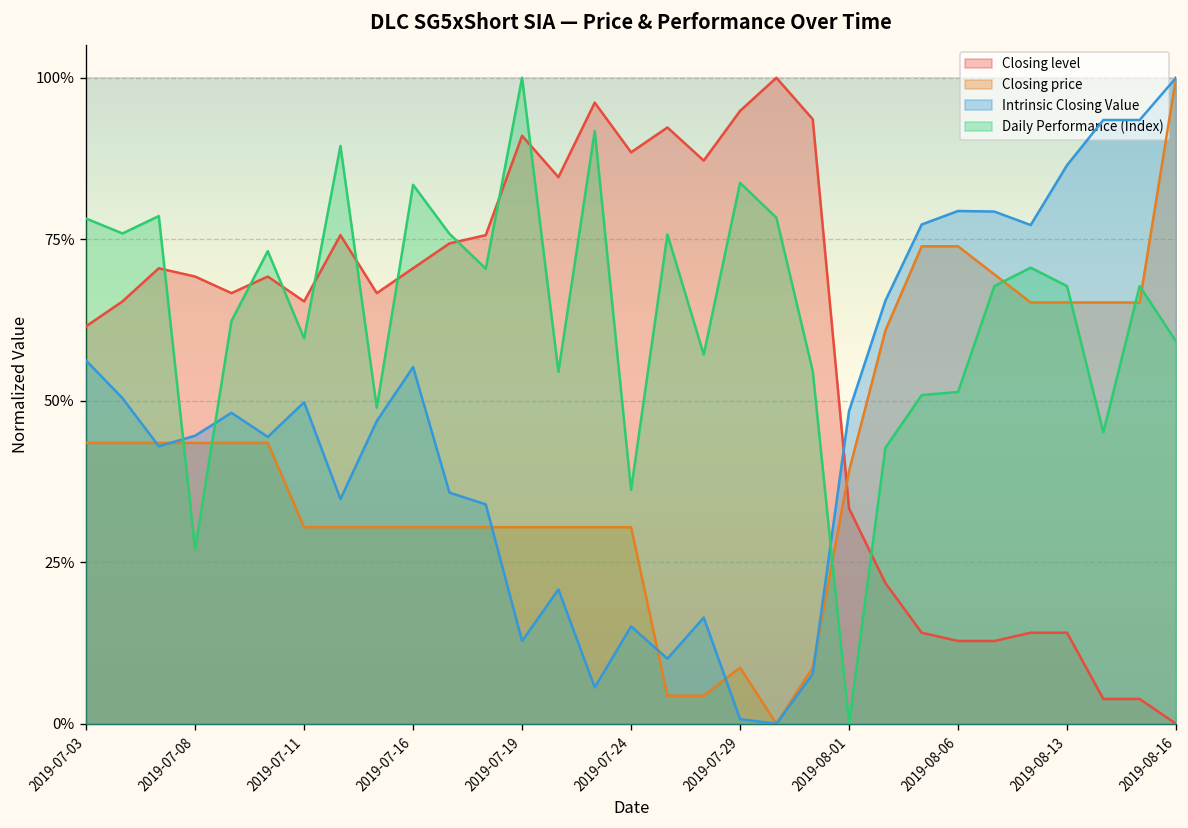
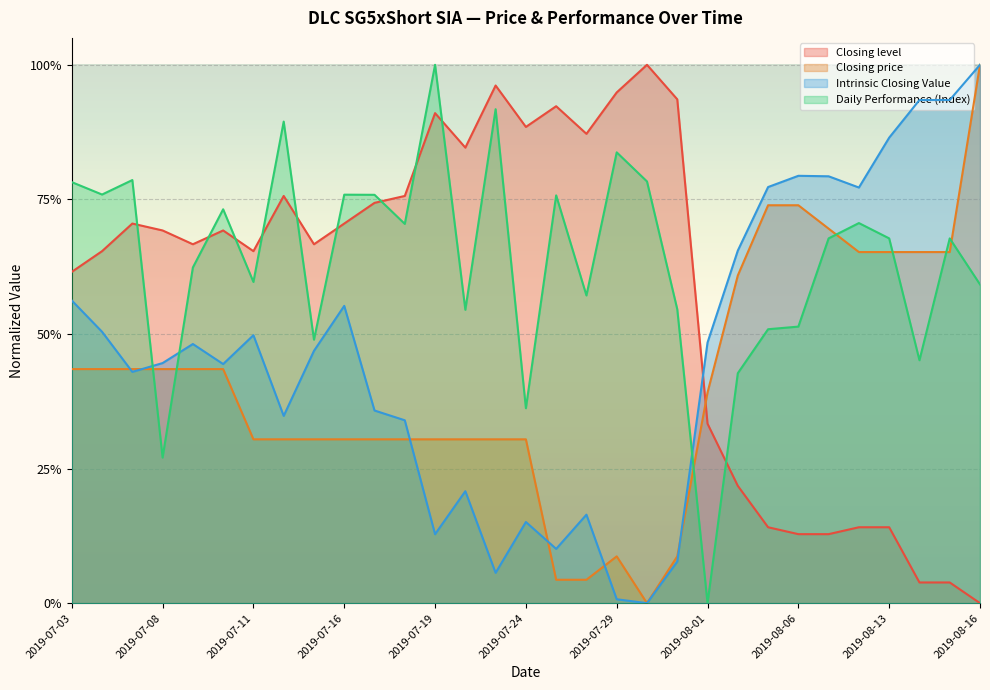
Daily Performance (Index), 2019-07-16: 83% -> 76%
